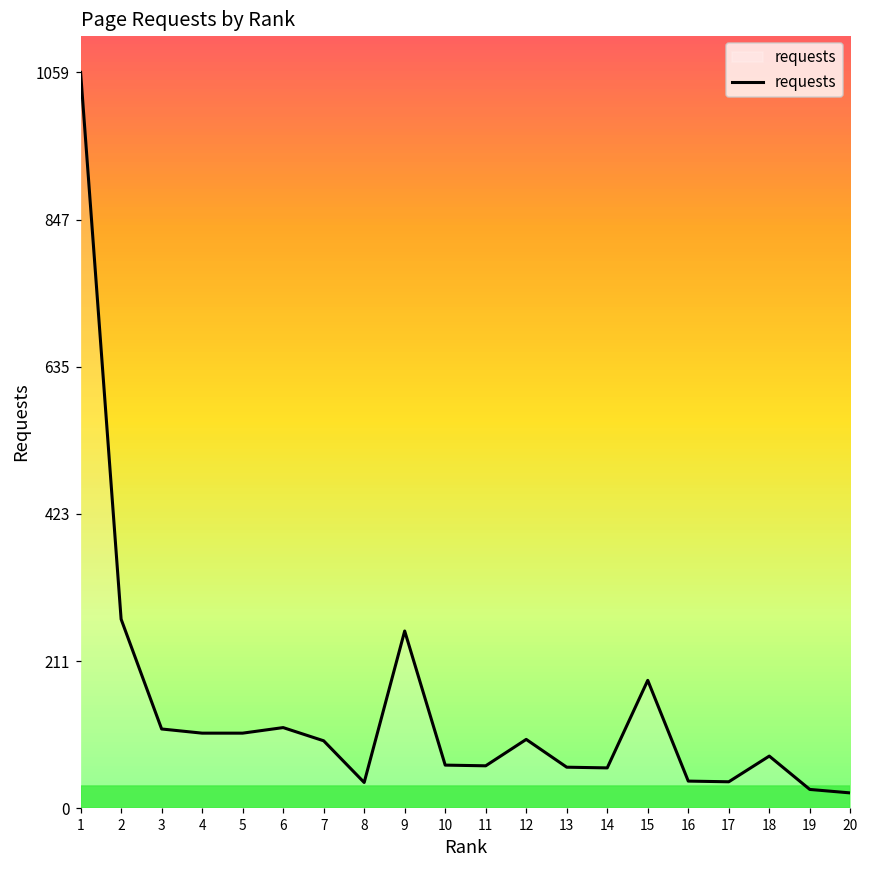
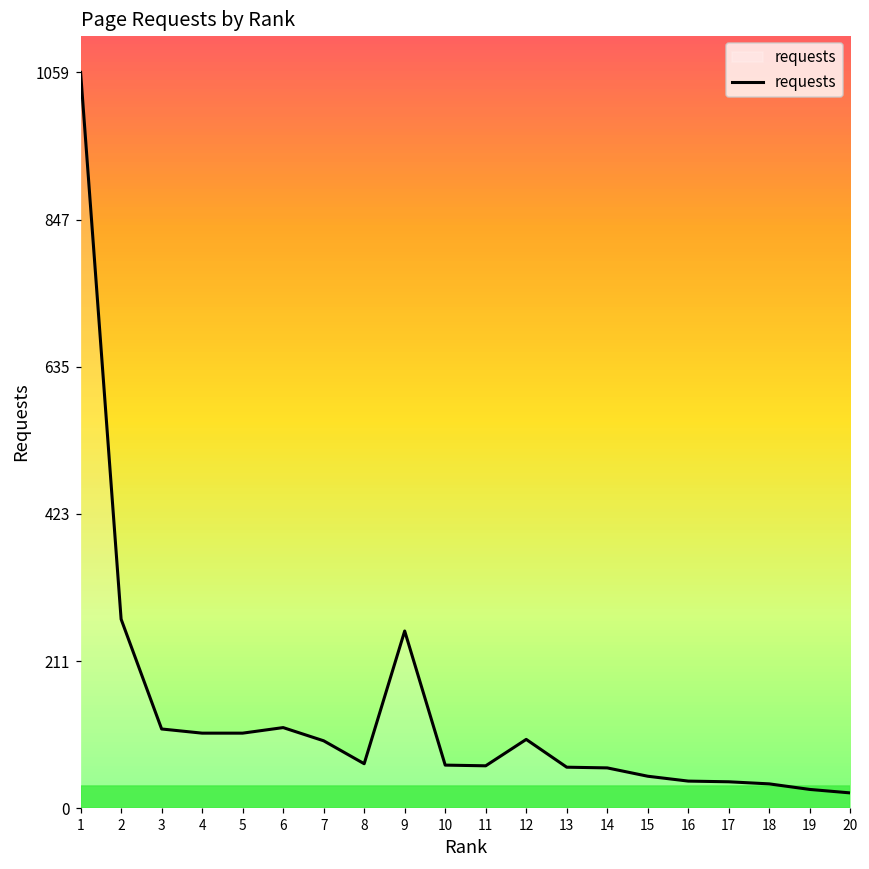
8: 40 -> 60
15: 180 -> 50
18: 80 -> 40
